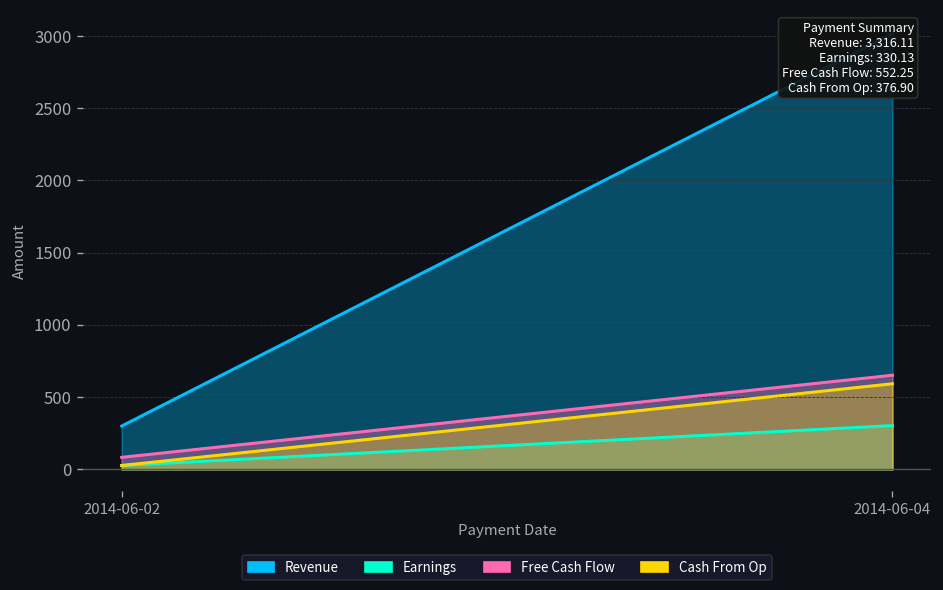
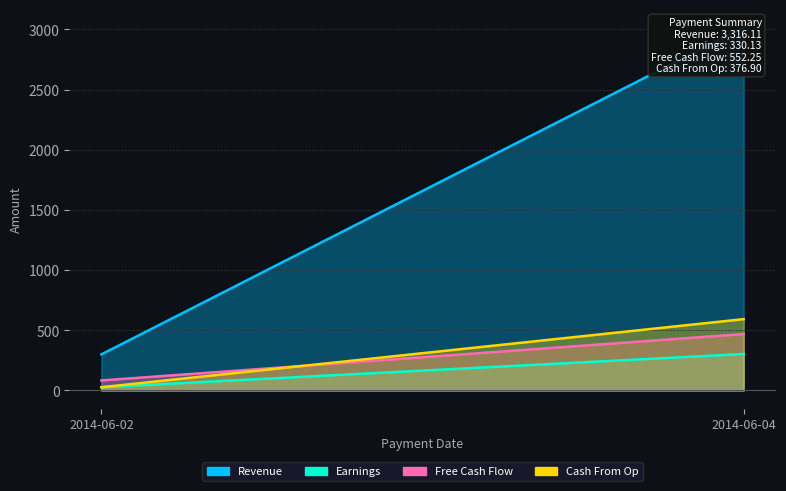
Free Cash Flow, 2014-06-04: 650 -> 470
